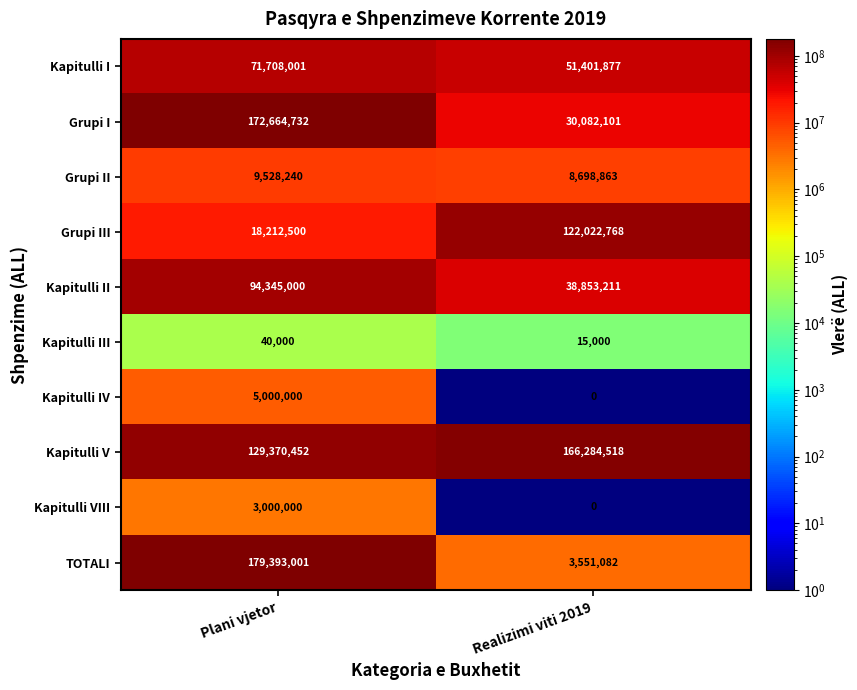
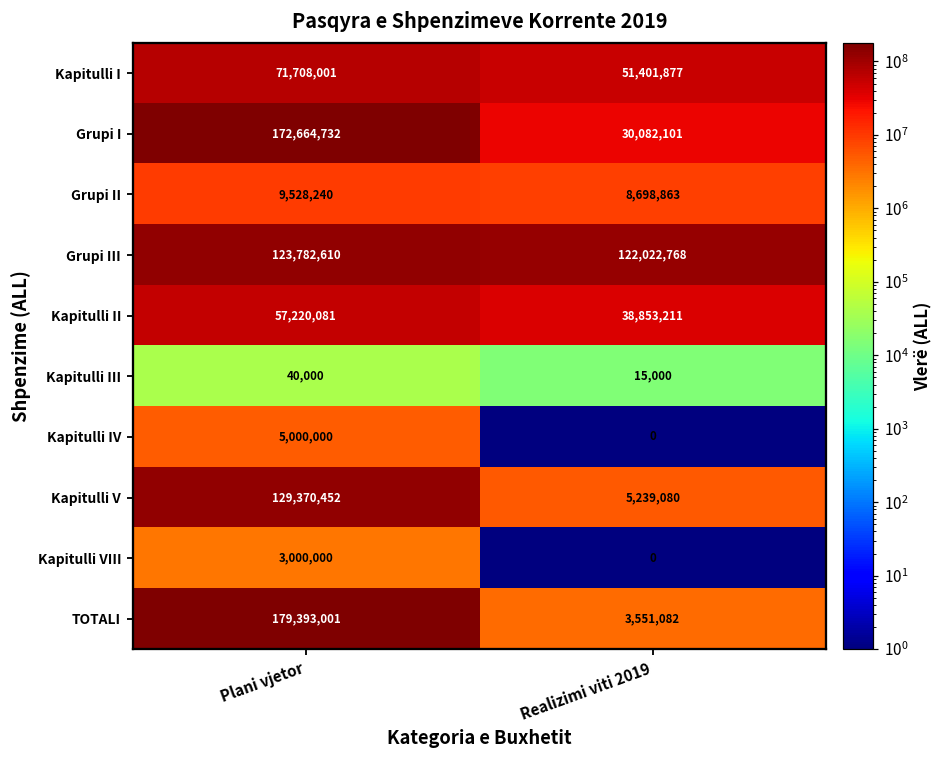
Grupi III, Plani vjetor: 18,212,500 -> 123,782,610
Kapitulli II, Plani vjetor: 94,345,000 -> 57,220,081
Kapitulli V, Realizimi viti 2019: 166,284,518 -> 5,239,080
